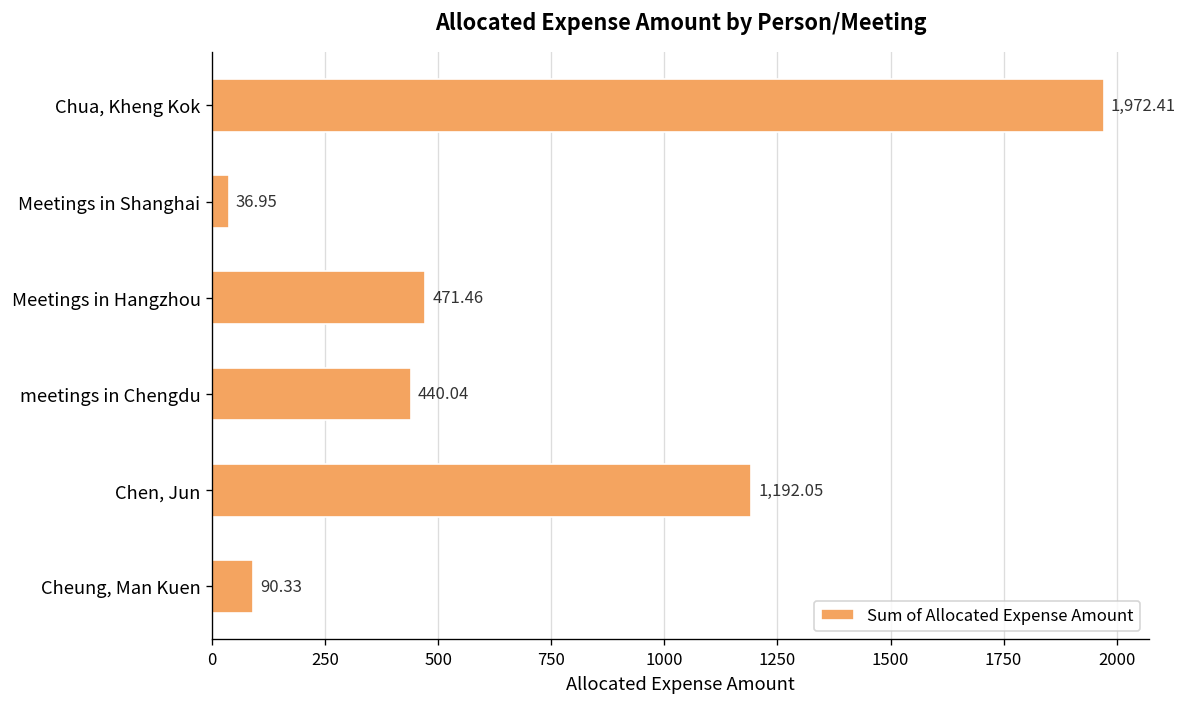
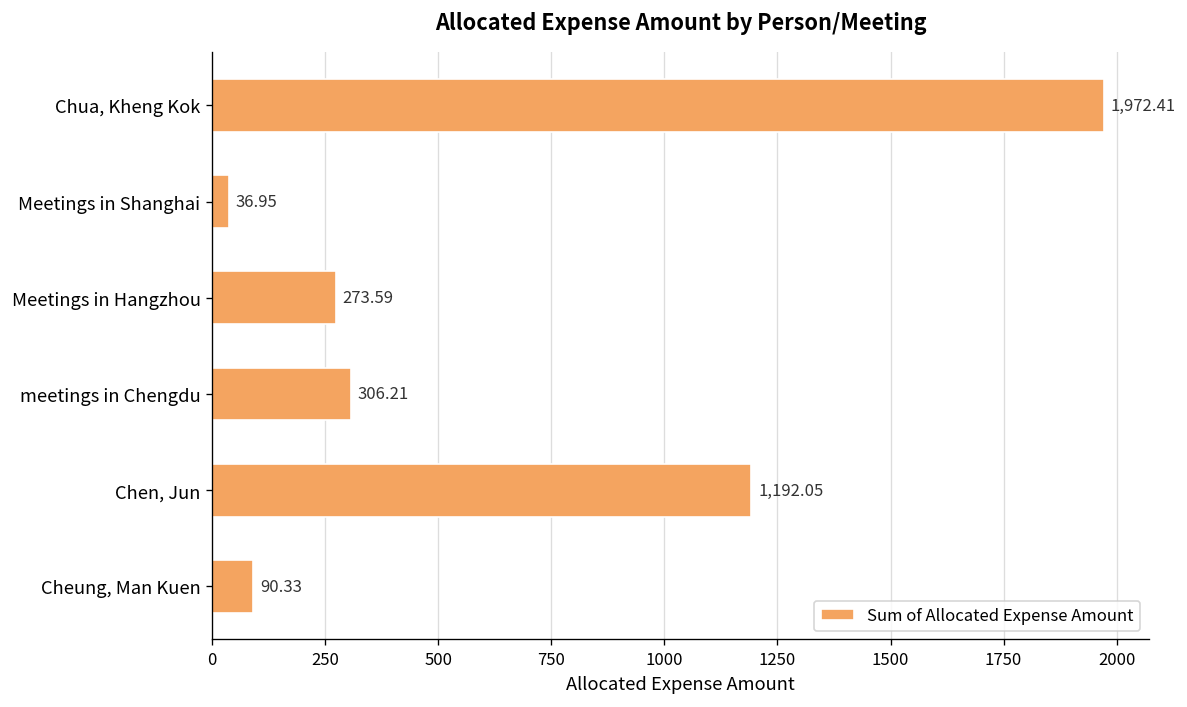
Meetings in Hangzhou: 471.46 -> 273.59
meetings in Chengdu: 440.04 -> 306.21
